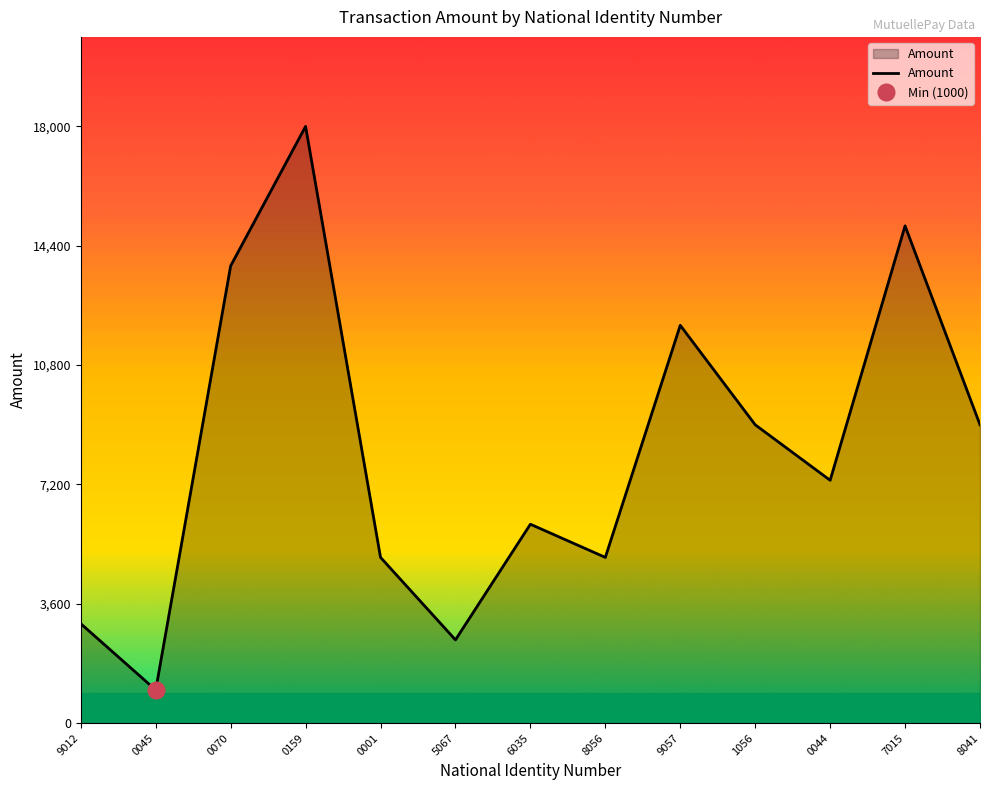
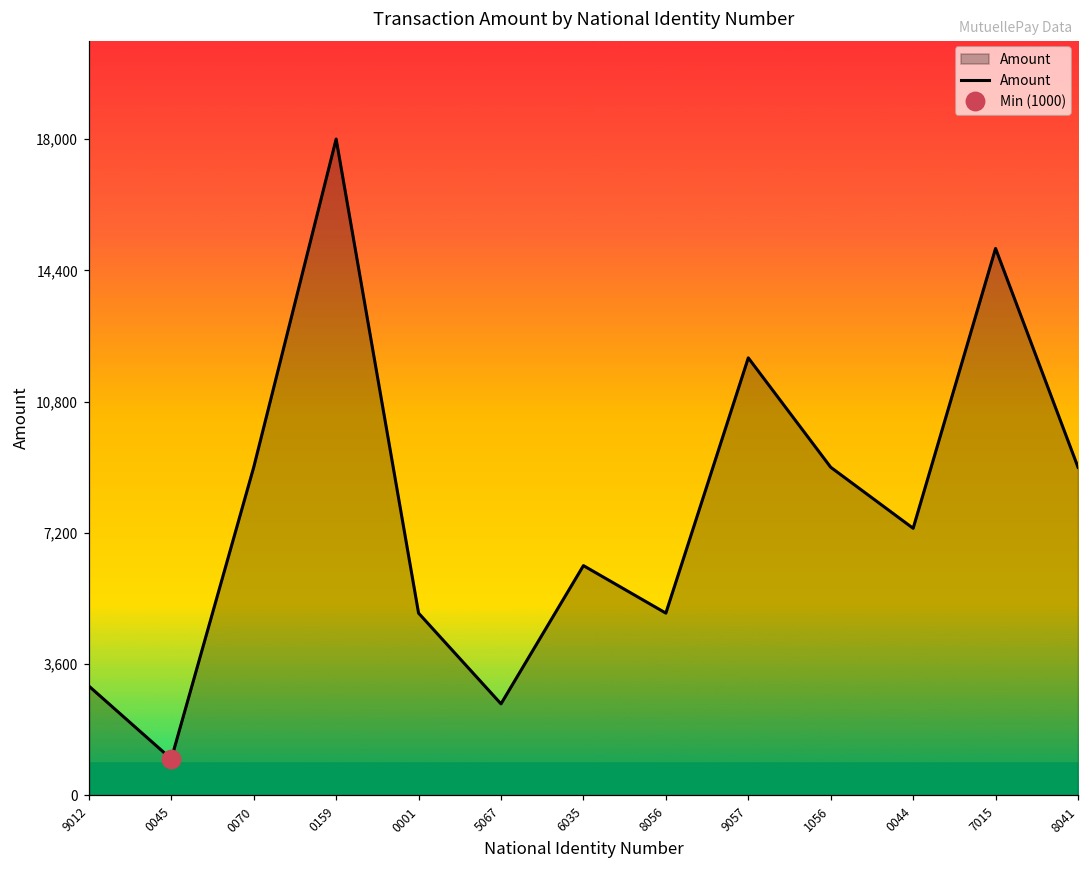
Amount, 0070: 13,800 -> 9,000
Amount, 6035: 6,000 -> 6,300
